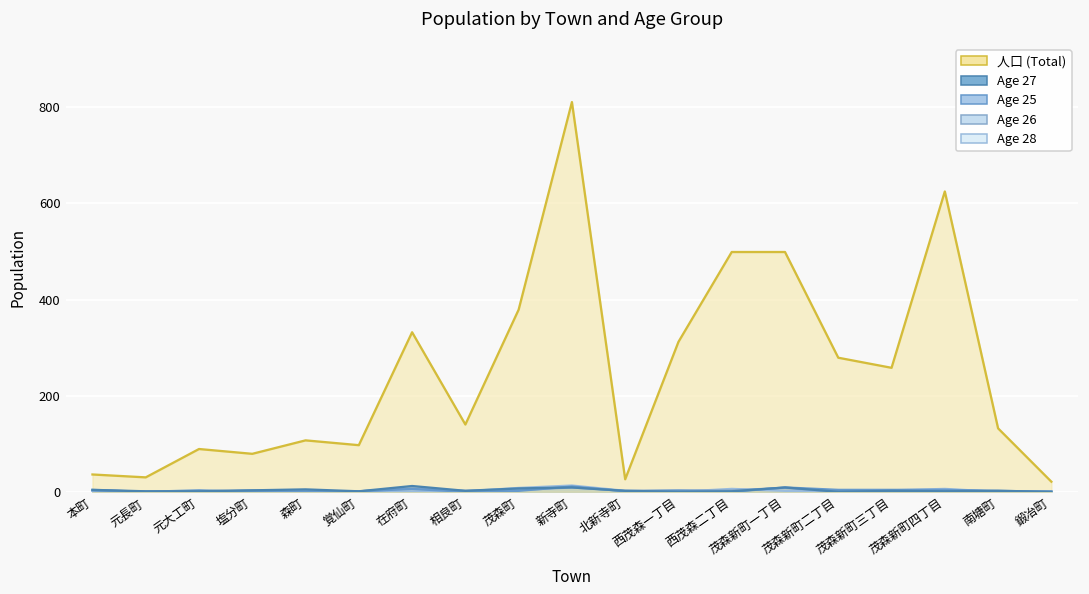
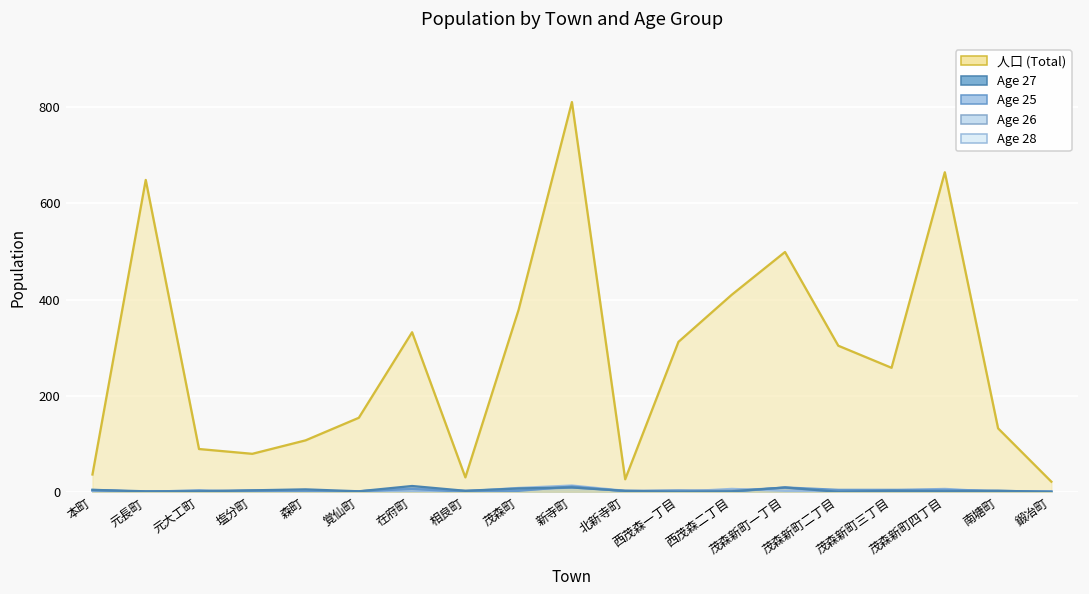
人口 (Total), 元長町: 30 -> 650
人口 (Total), 覚仙町: 100 -> 150
人口 (Total), 相良町: 140 -> 30
人口 (Total), 西茂森二丁目: 500 -> 410
人口 (Total), 茂森新町二丁目: 280 -> 300
人口 (Total), 茂森新町四丁目: 630 -> 670
